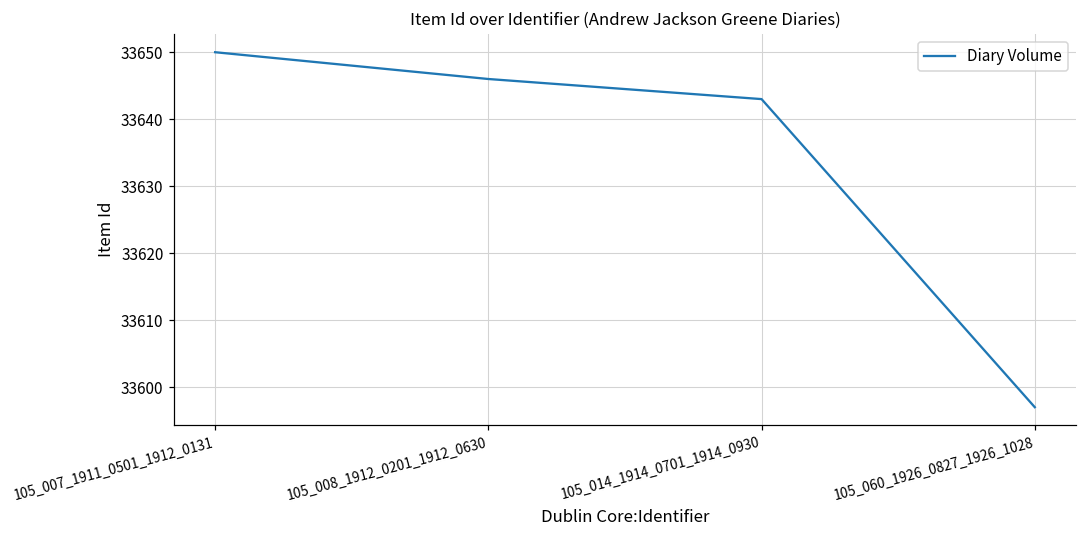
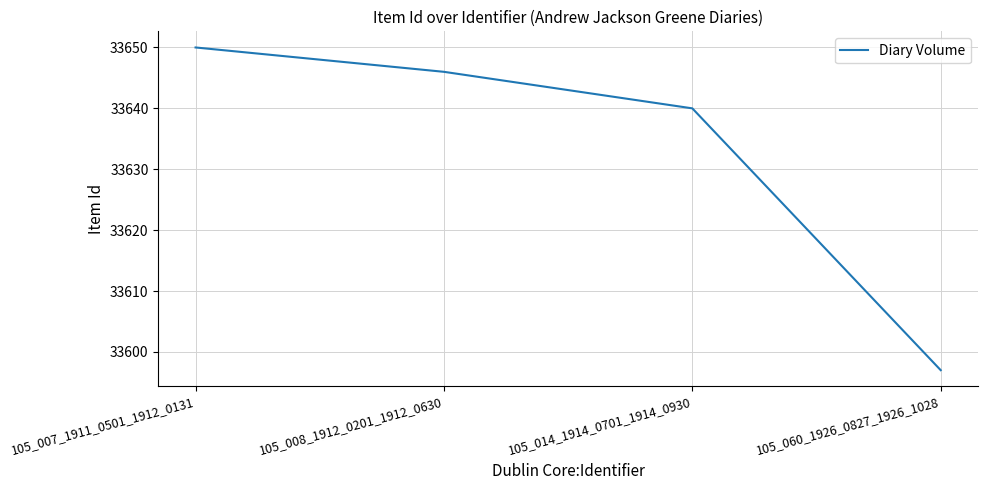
105_014_1914_0701_1914_0930: 33643 -> 33640
